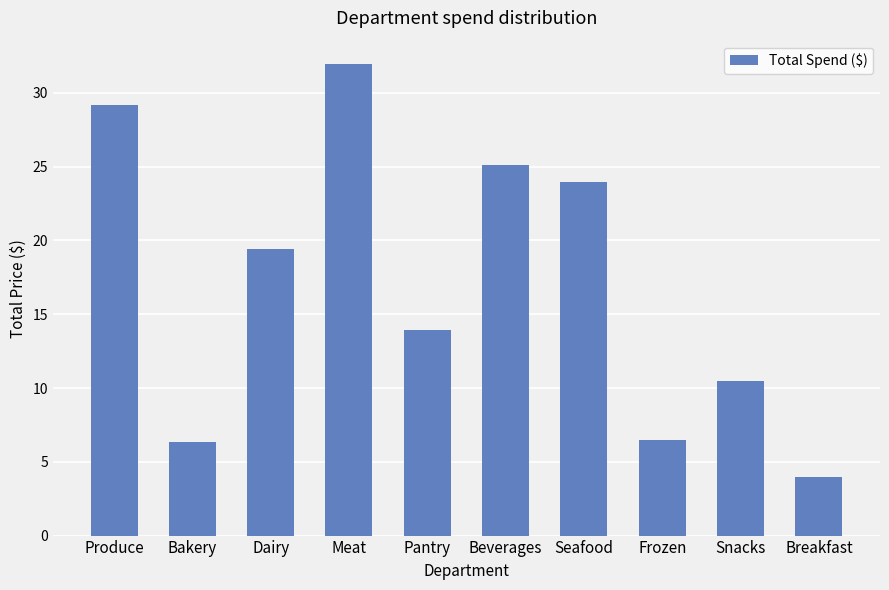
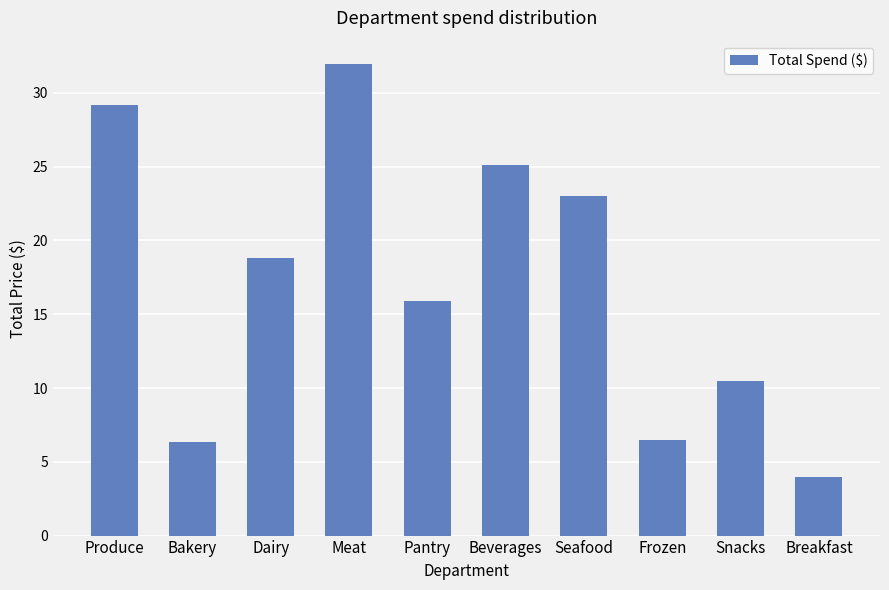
Dairy: 19.4 -> 18.8
Pantry: 13.9 -> 15.9
Seafood: 24.0 -> 23.0
